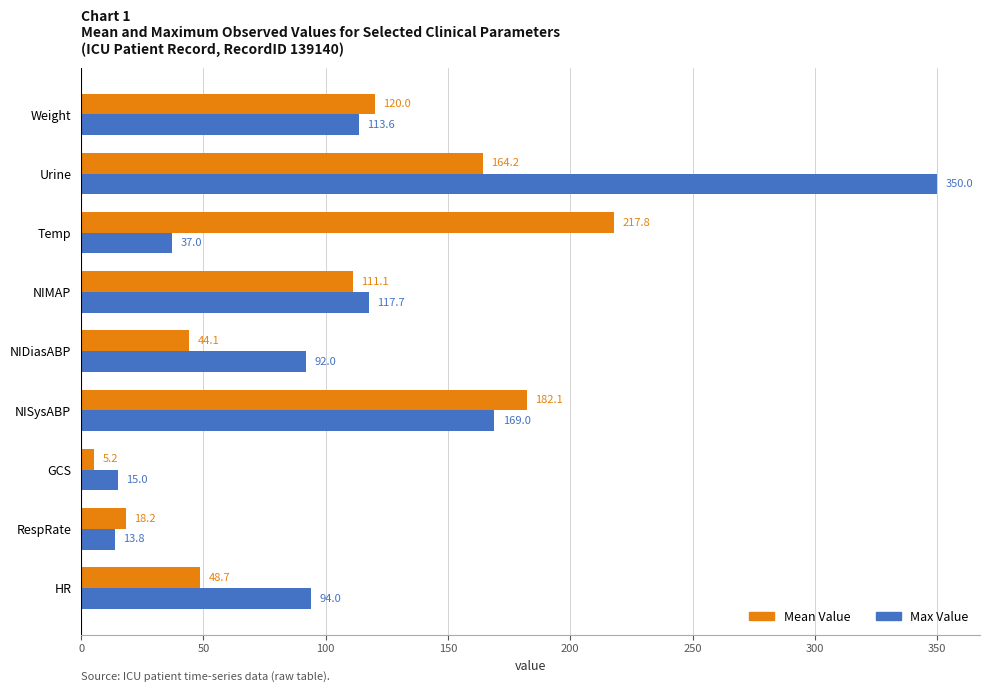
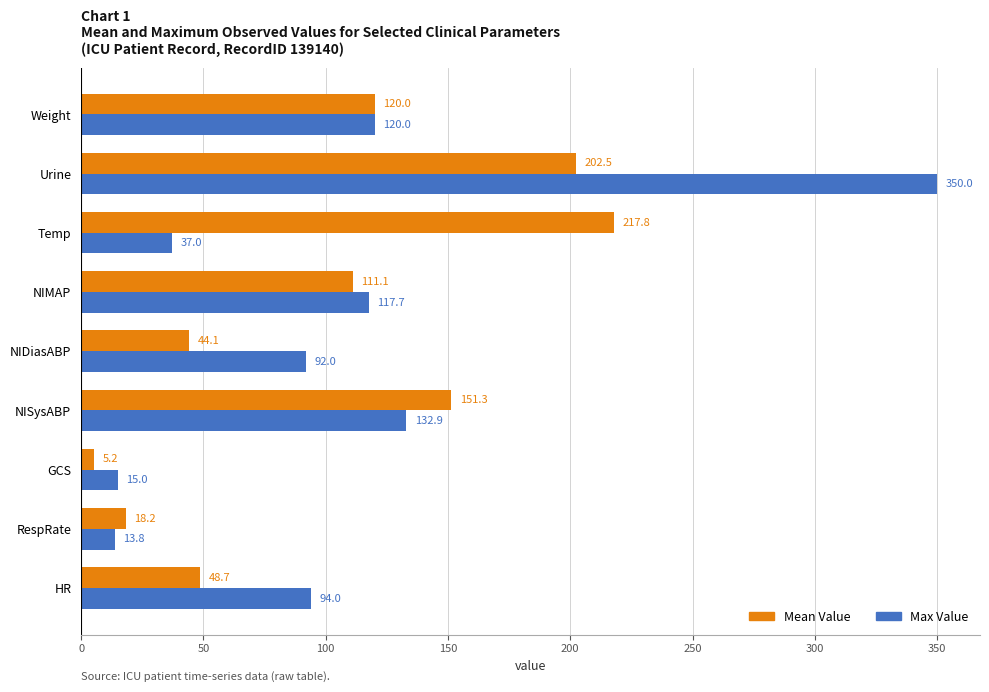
Max Value, Weight: 113.6 -> 120.0
Mean Value, Urine: 164.2 -> 202.5
Mean Value, NISysABP: 182.1 -> 151.3
Max Value, NISysABP: 169.0 -> 132.9
